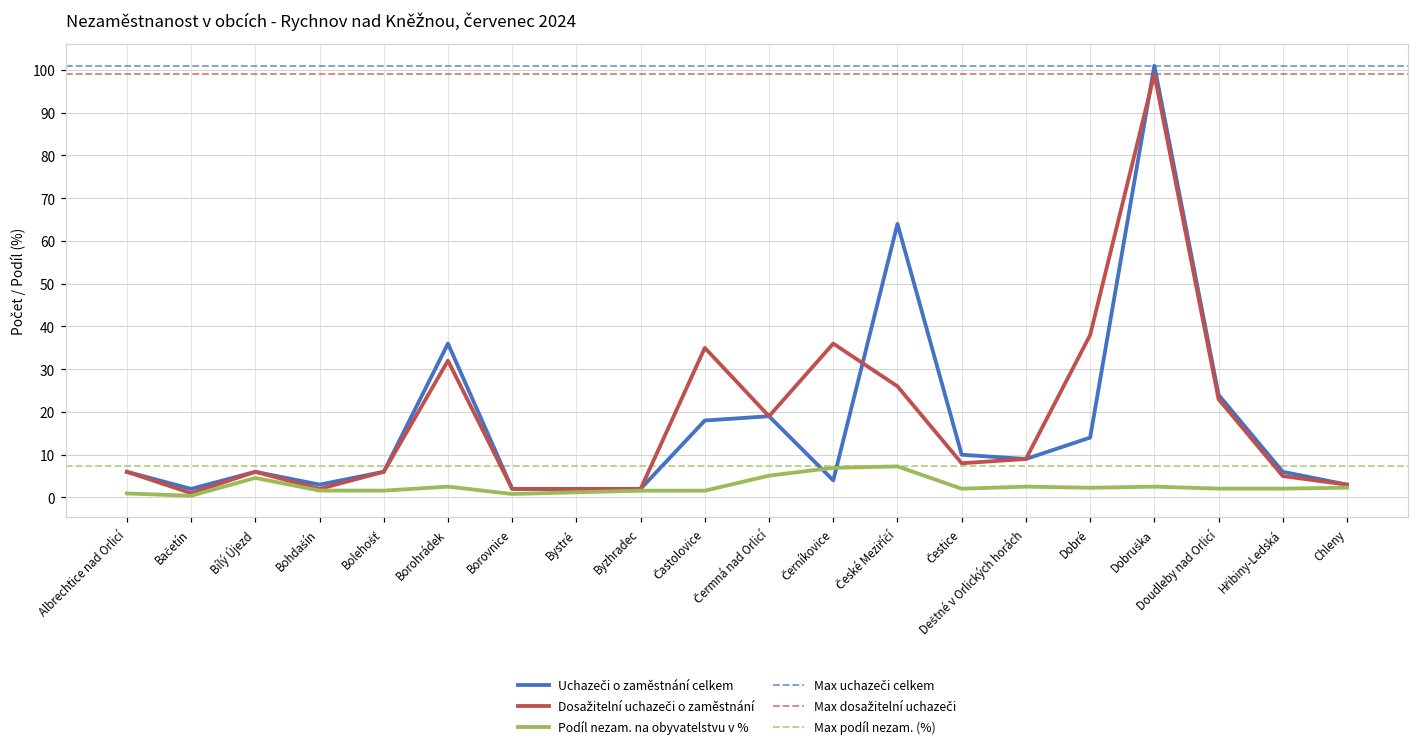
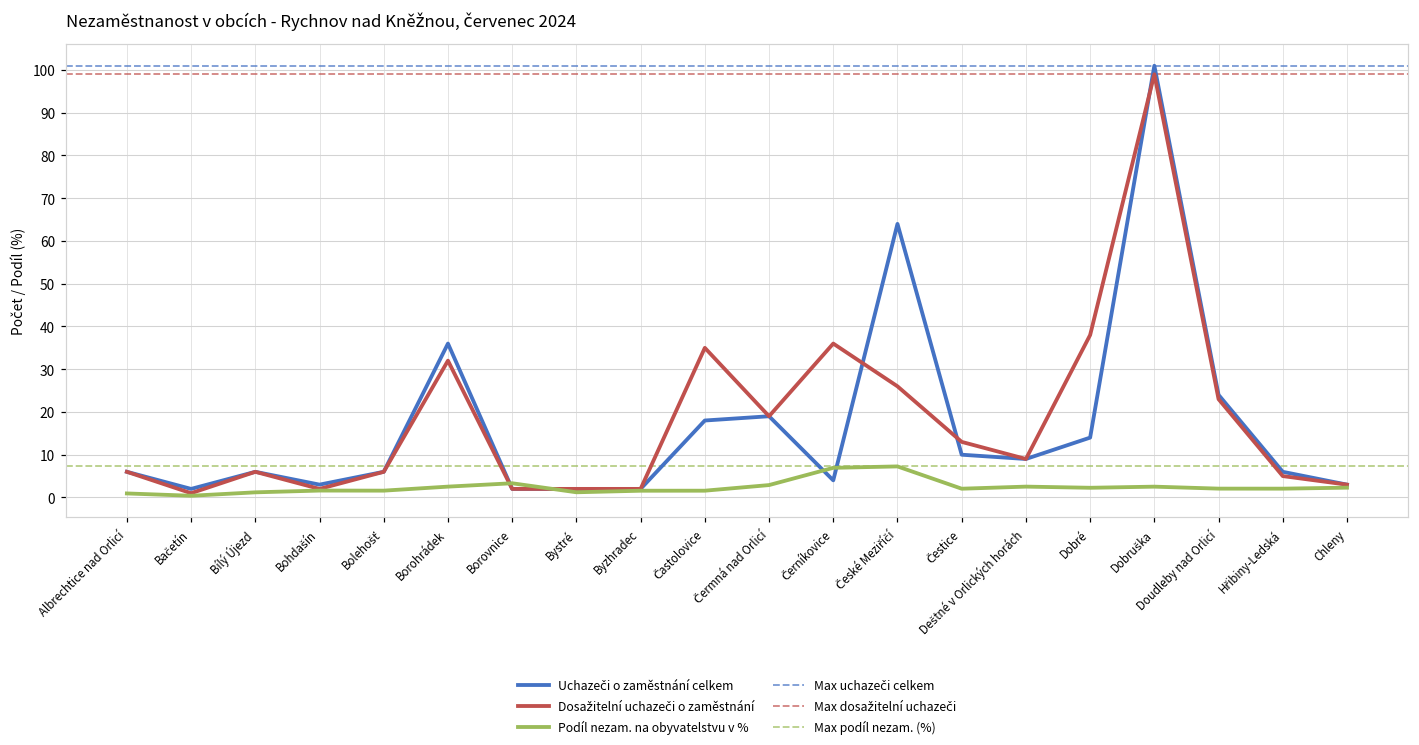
Podíl nezam. na obyvatelstvu v %, Bílý Újezd: 5 -> 1
Podíl nezam. na obyvatelstvu v %, Borovnice: 1 -> 3
Podíl nezam. na obyvatelstvu v %, Čermná nad Orlicí: 5 -> 3
Dosažitelní uchazeči o zaměstnání, Čestice: 8 -> 13
